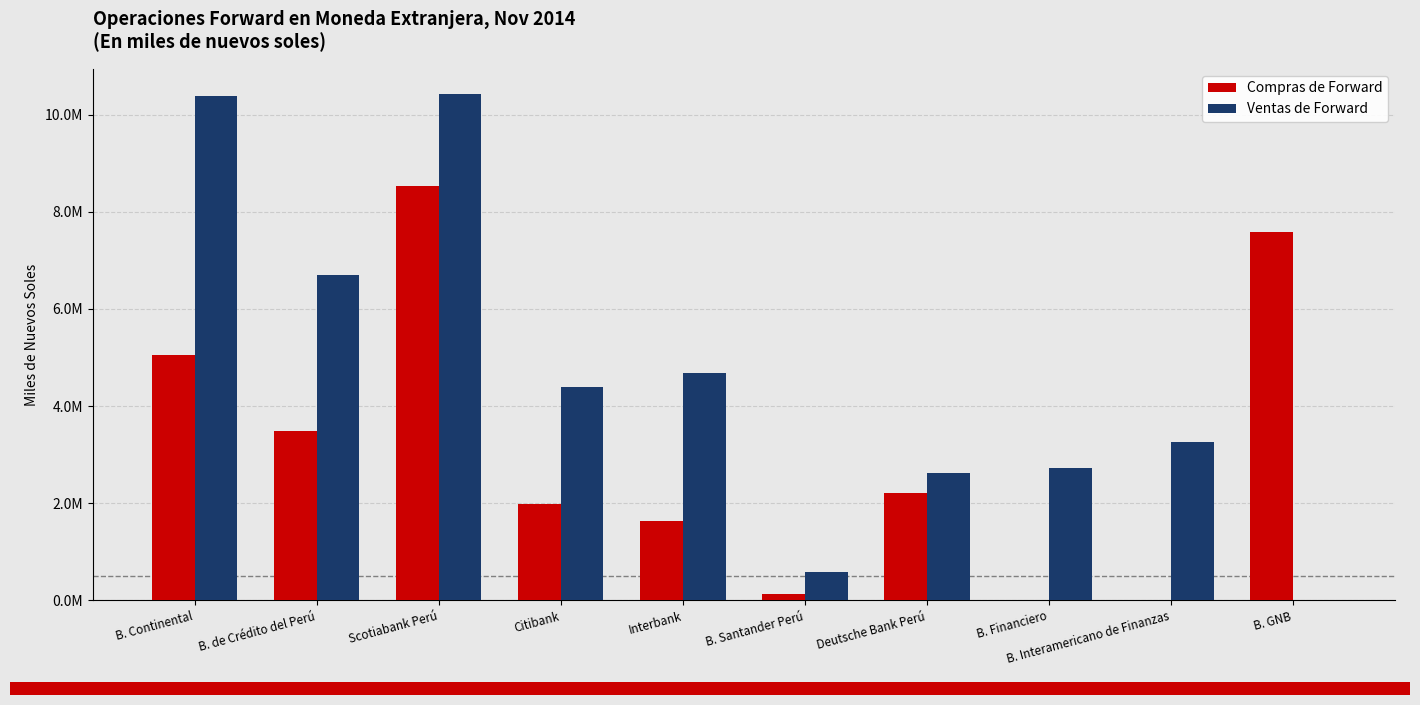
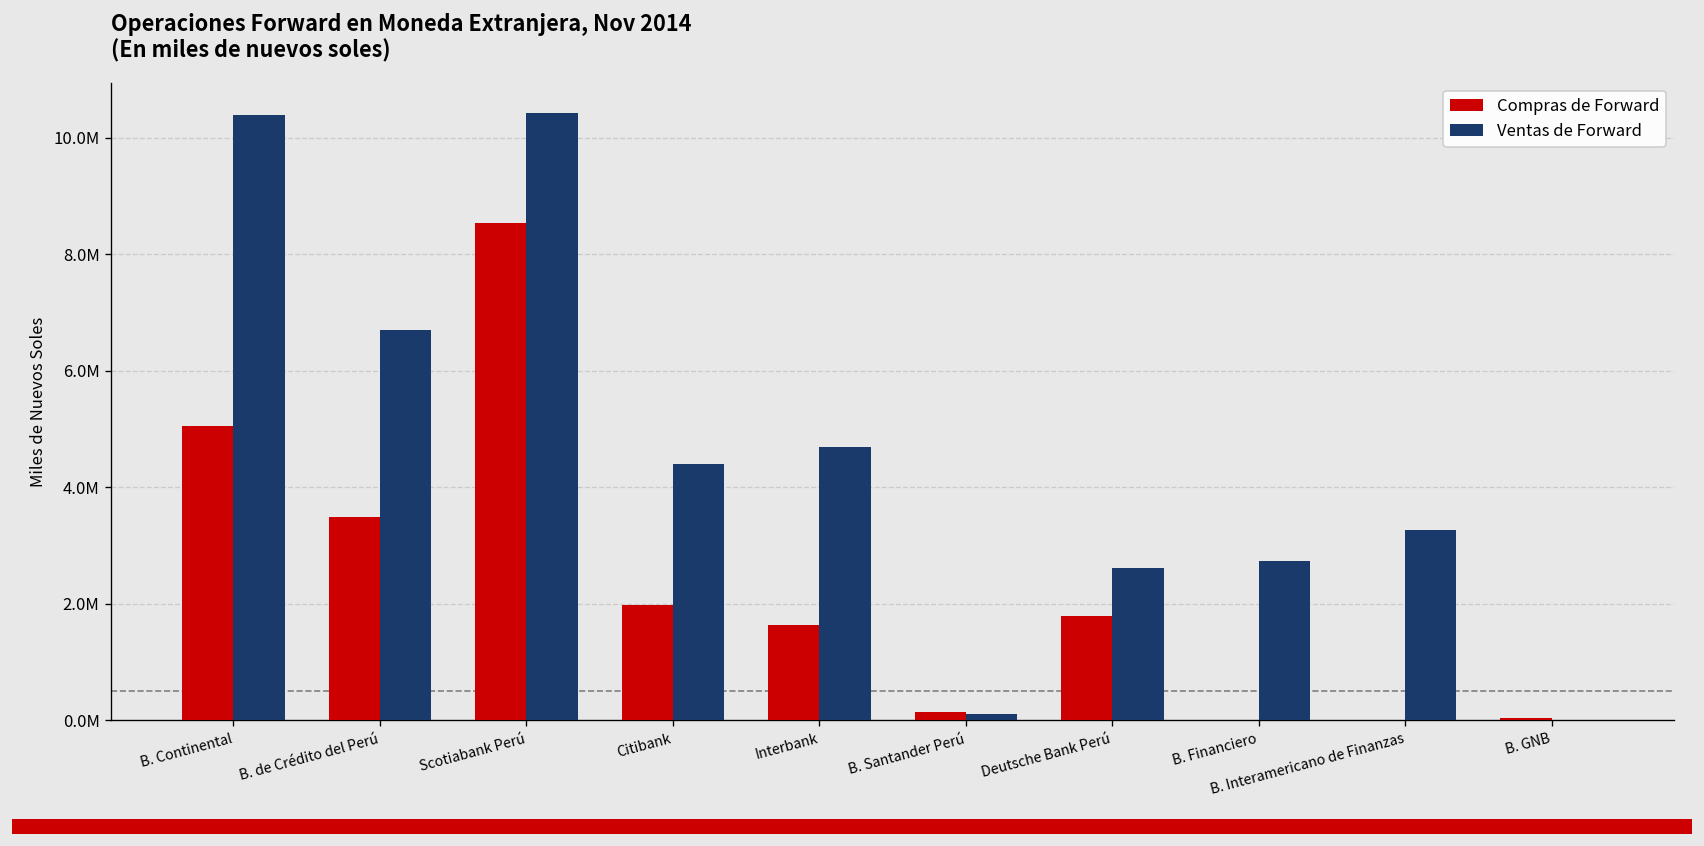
Ventas de Forward, B. Santander Perú: 600000 -> 100000
Compras de Forward, Deutsche Bank Perú: 2200000 -> 1800000
Compras de Forward, B. GNB: 7600000 -> 0
